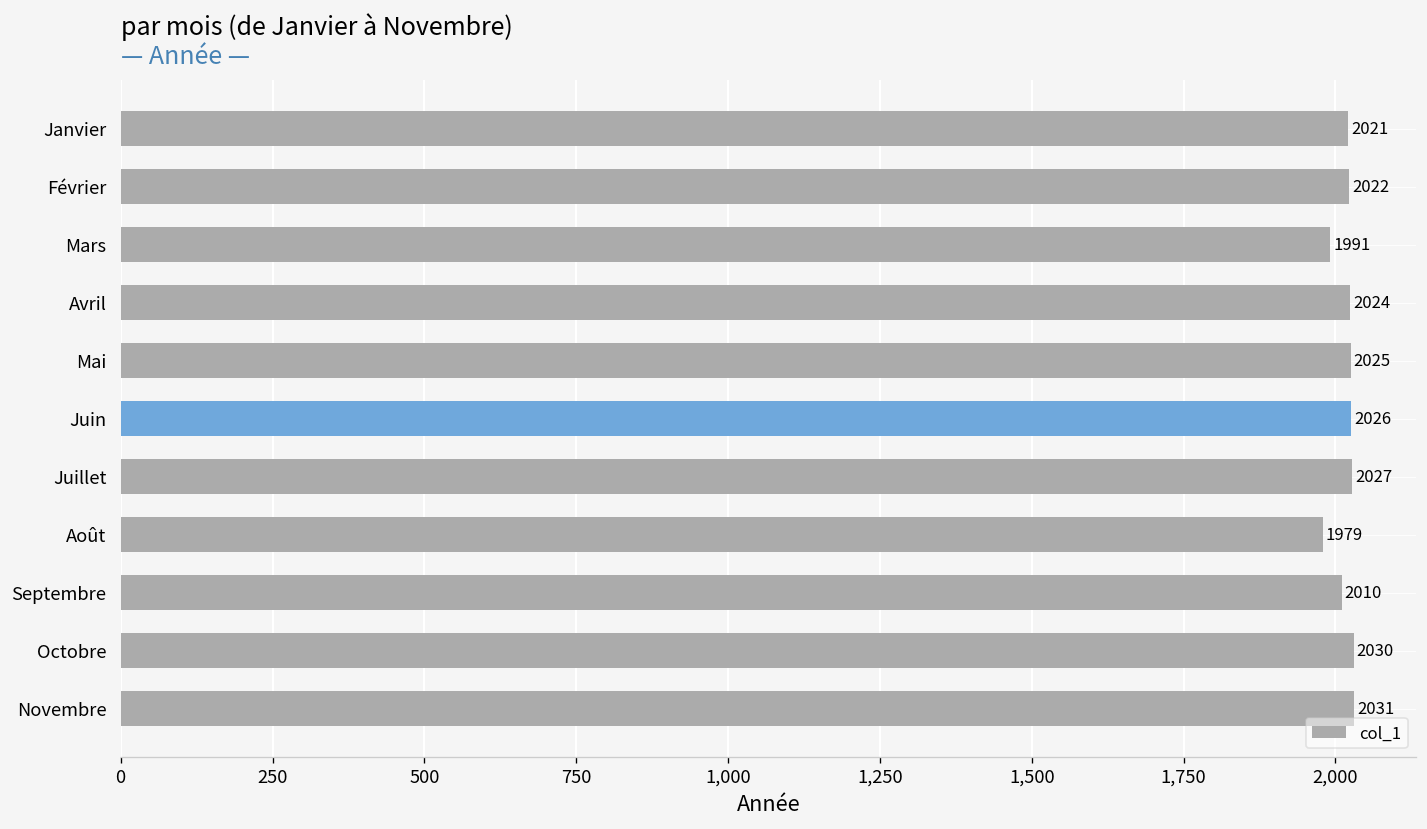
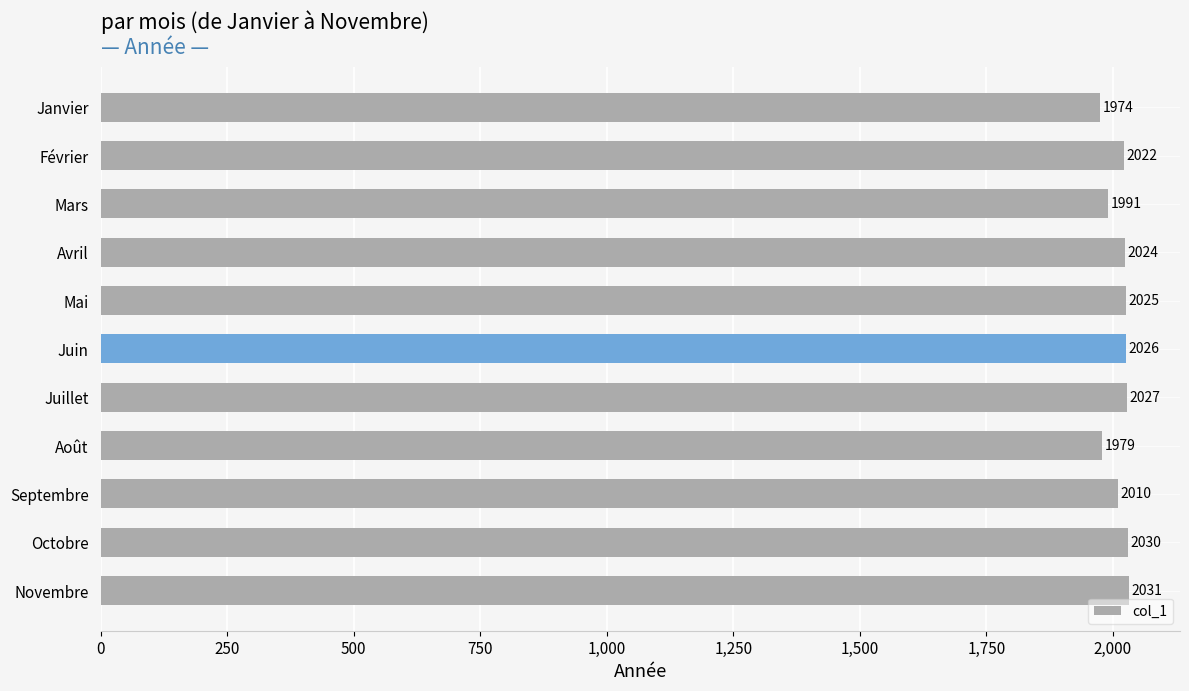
Janvier: 2021 -> 1974
